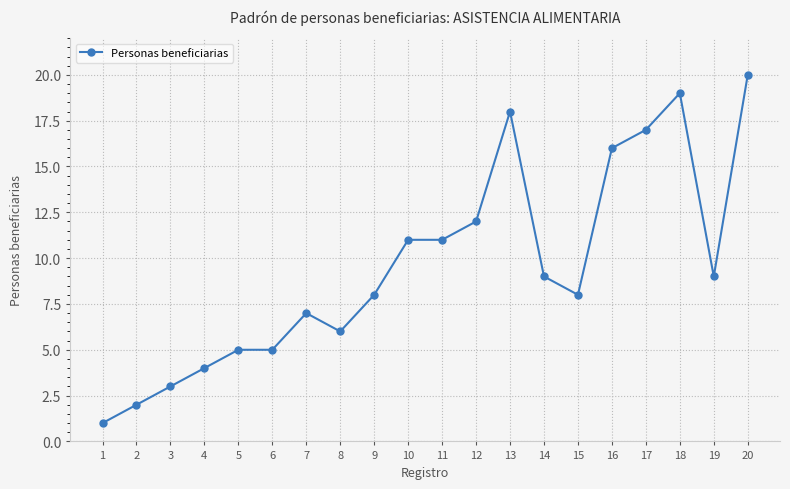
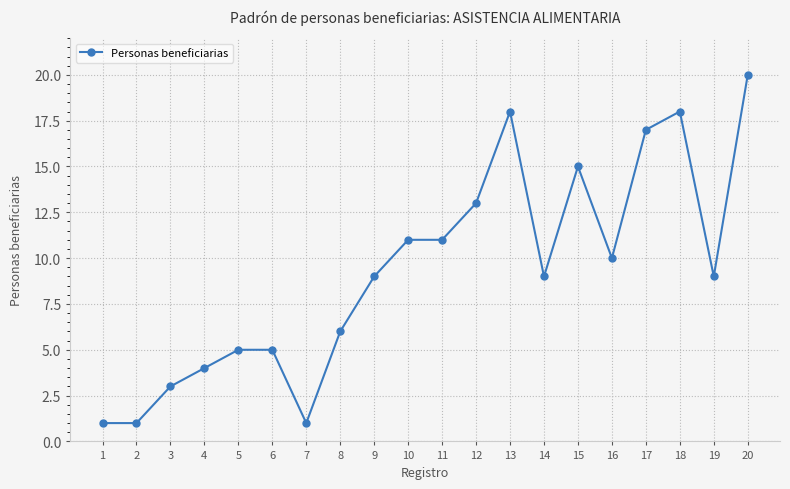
2: 2 -> 1
7: 7 -> 1
9: 8 -> 9
12: 12 -> 13
15: 8 -> 15
16: 16 -> 10
18: 19 -> 18
